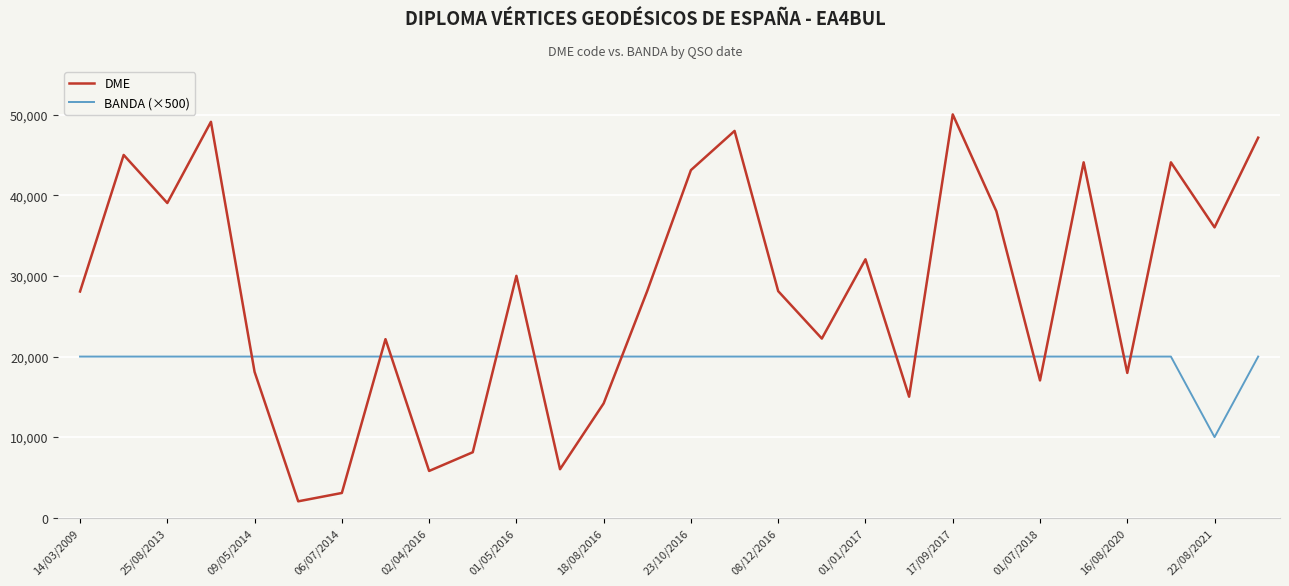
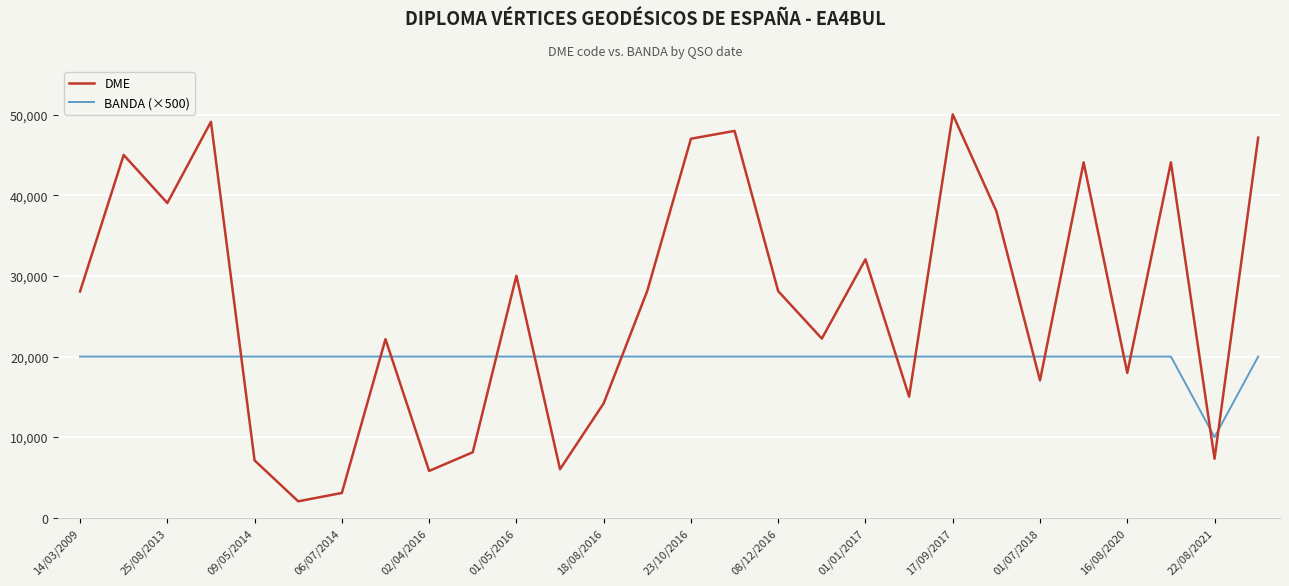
DME, 09/05/2014: 18,000 -> 7,000
DME, 23/10/2016: 43,000 -> 47,000
DME, 22/08/2021: 36,000 -> 7,000
